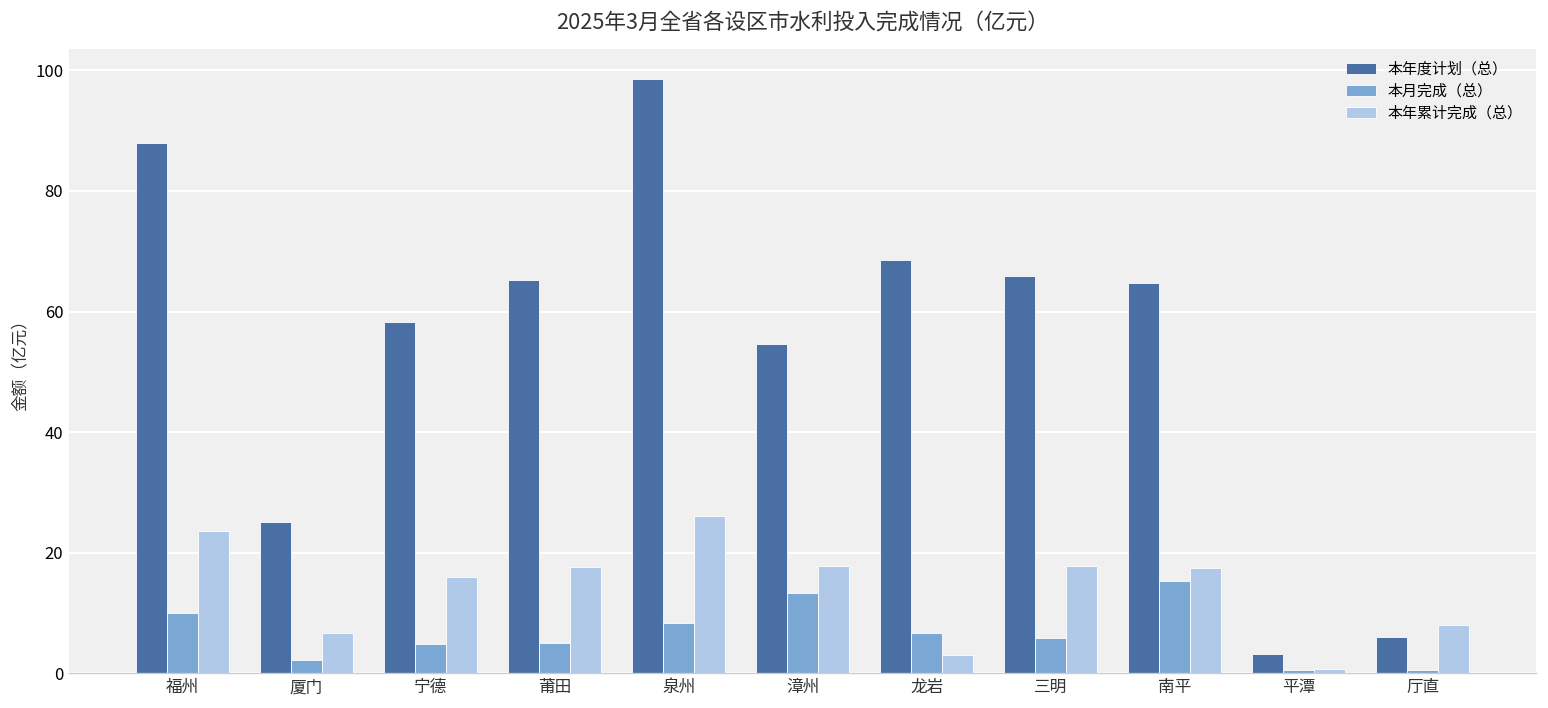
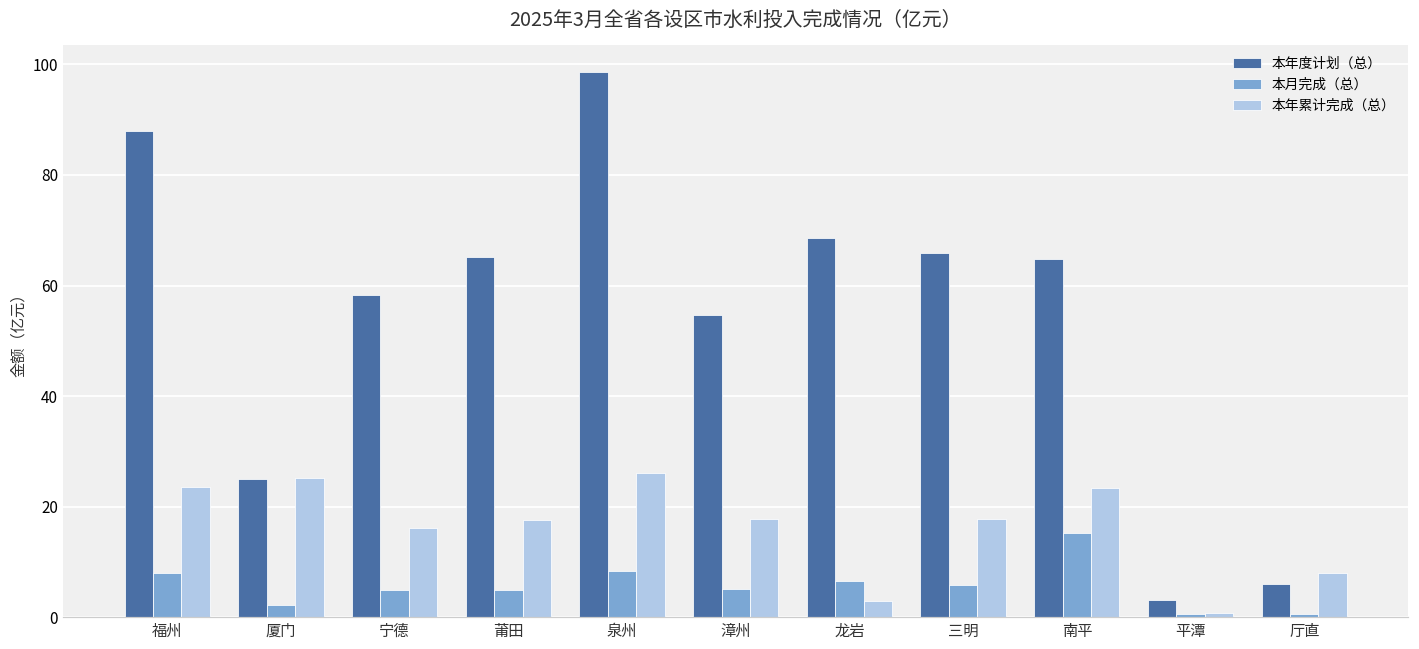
本月完成（总）, 福州: 10 -> 8
本年累计完成（总）, 厦门: 7 -> 25
本月完成（总）, 漳州: 13 -> 5
本年累计完成（总）, 南平: 17 -> 23
